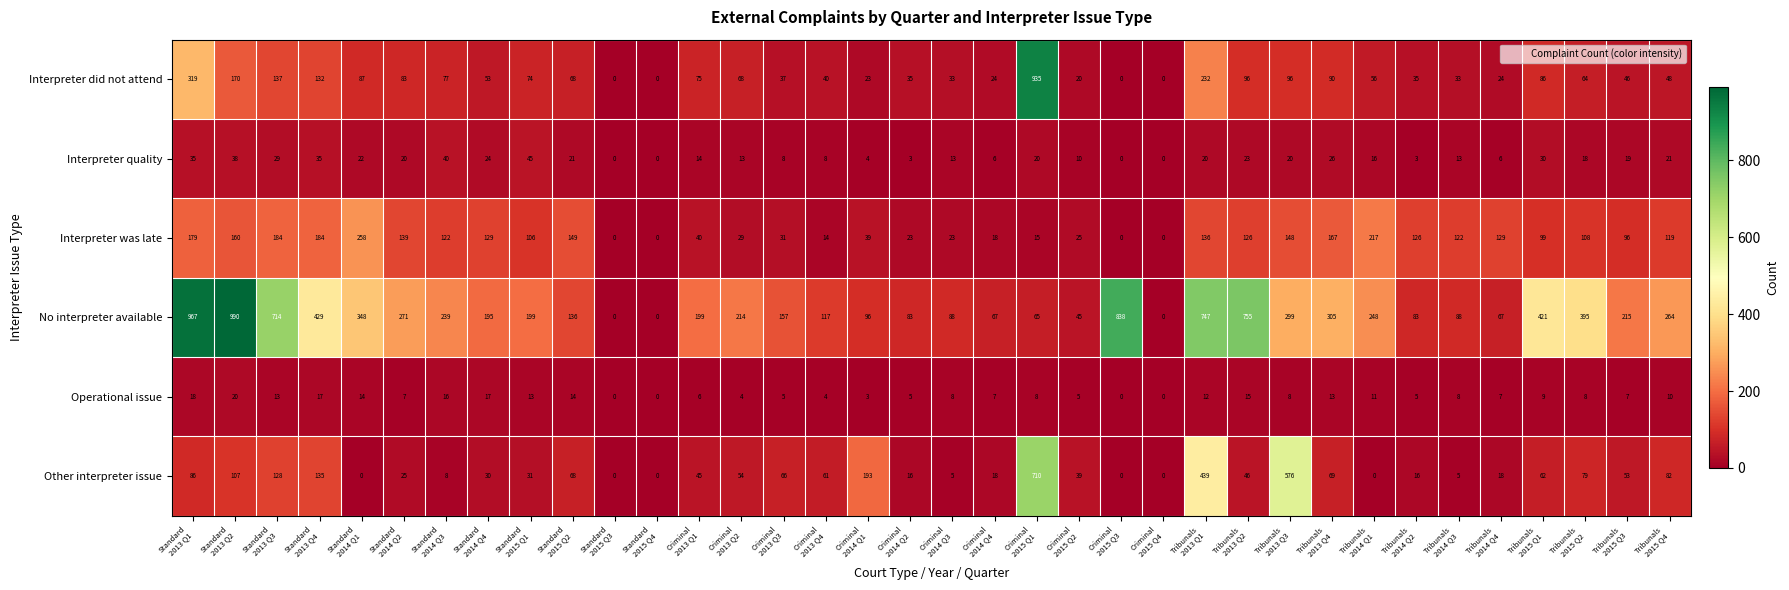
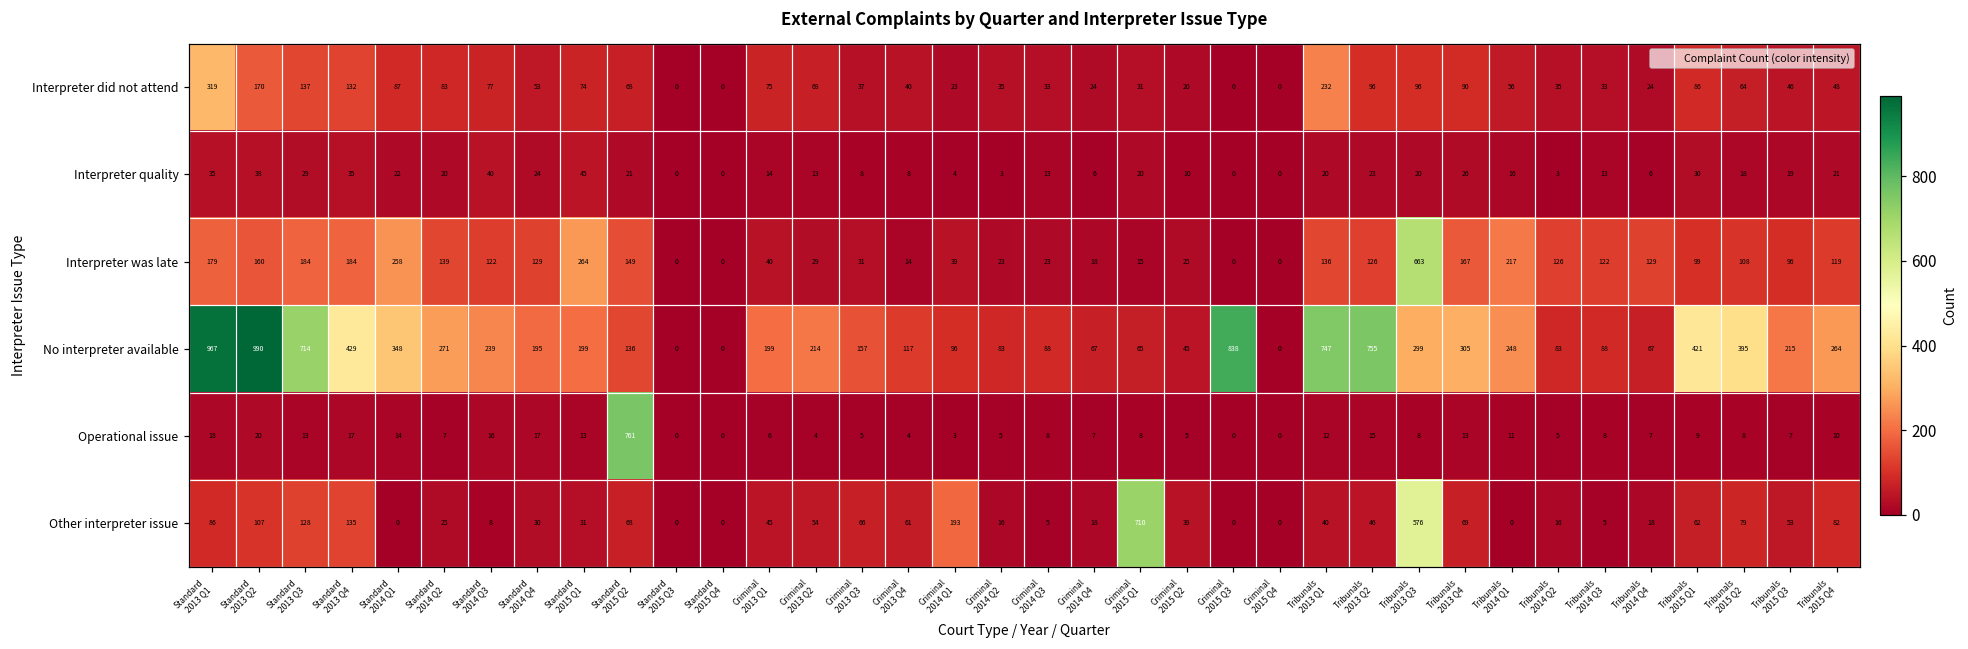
Interpreter did not attend, Criminal 2015 Q1: 935 -> 31
Interpreter was late, Standard 2015 Q1: 106 -> 264
Interpreter was late, Tribunals 2013 Q3: 148 -> 663
Operational issue, Standard 2015 Q2: 14 -> 761
Other interpreter issue, Tribunals 2013 Q1: 439 -> 40
